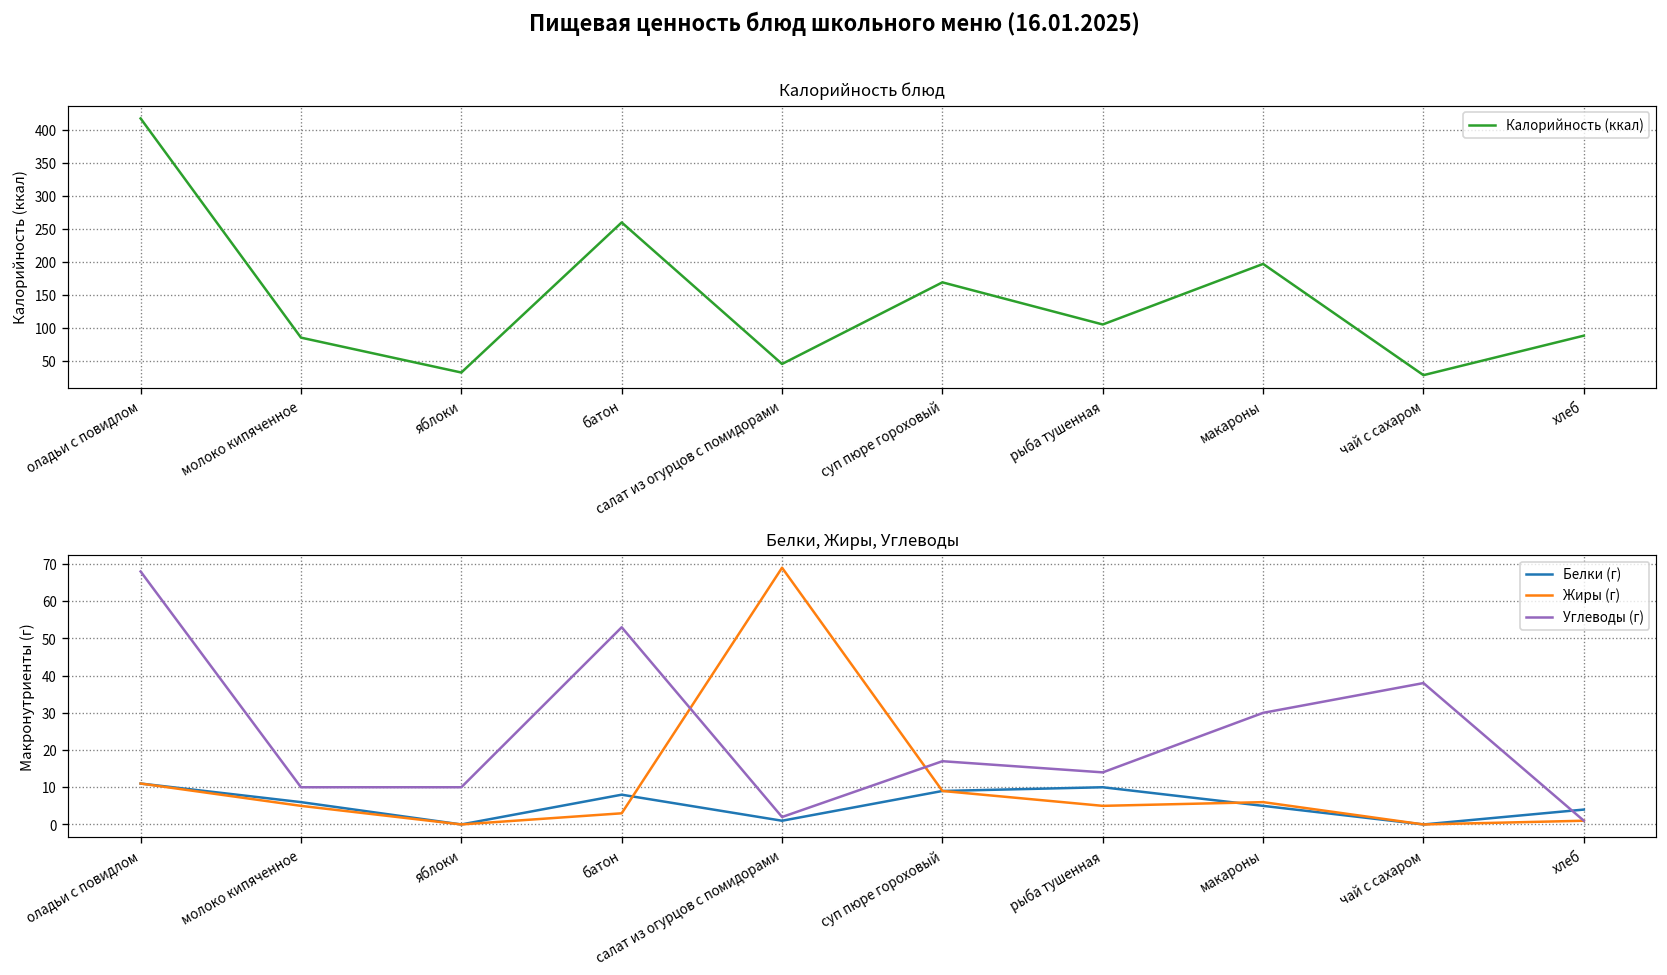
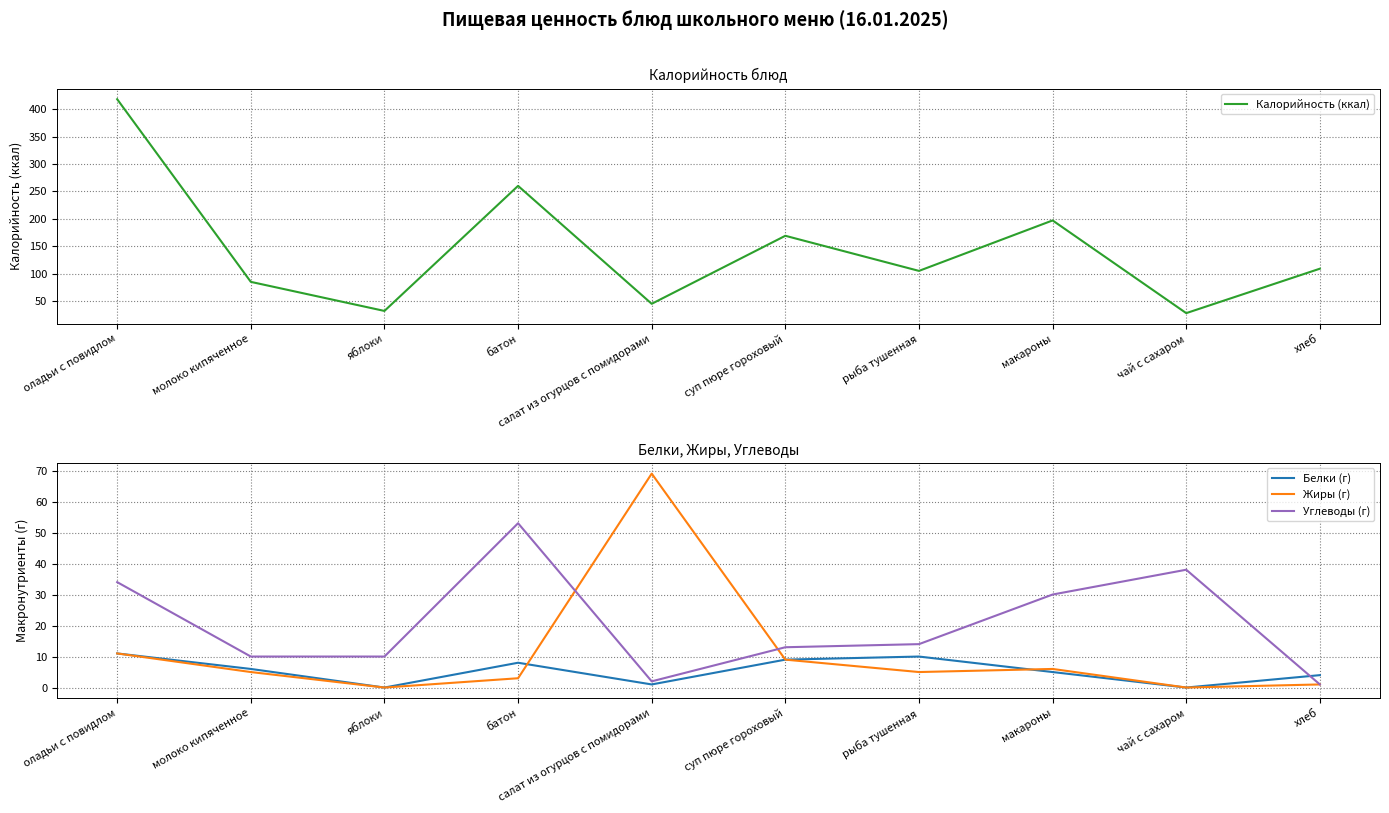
Калорийность блюд, хлеб: 90 -> 110
Белки, Жиры, Углеводы, Углеводы (г), оладьи с повидлом: 68 -> 34
Белки, Жиры, Углеводы, Углеводы (г), суп пюре гороховый: 17 -> 13
